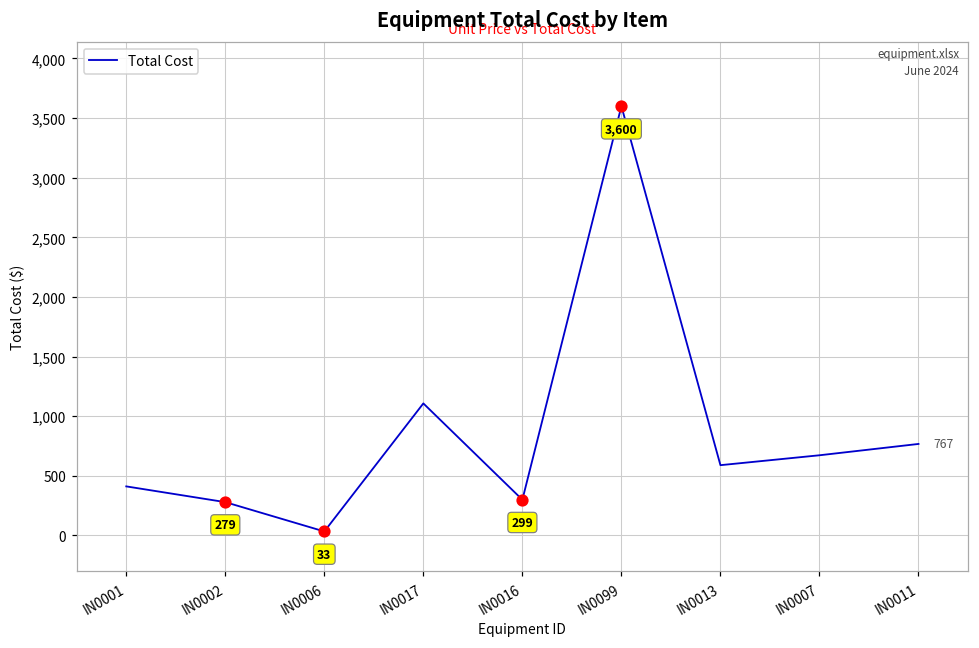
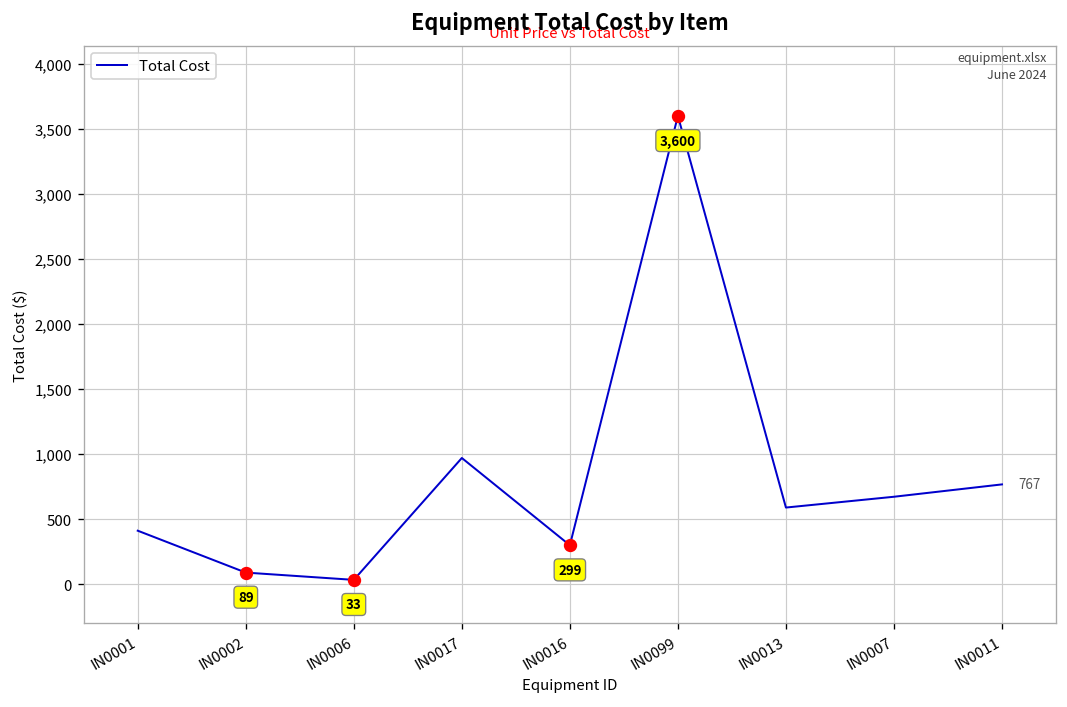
Total Cost, IN0002: 279 -> 89
Total Cost, IN0017: 1,110 -> 970
